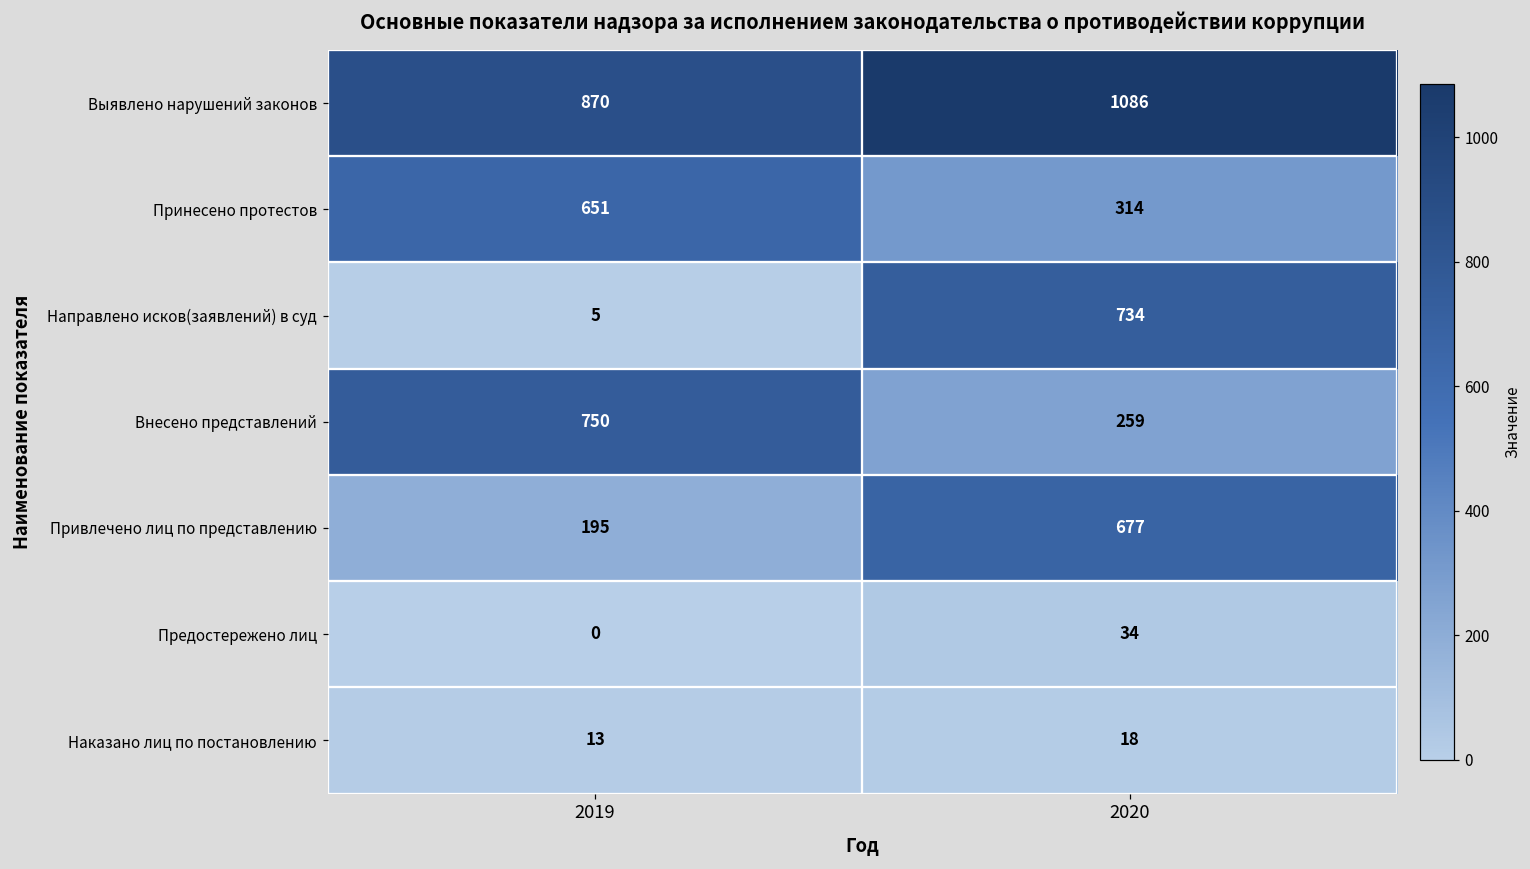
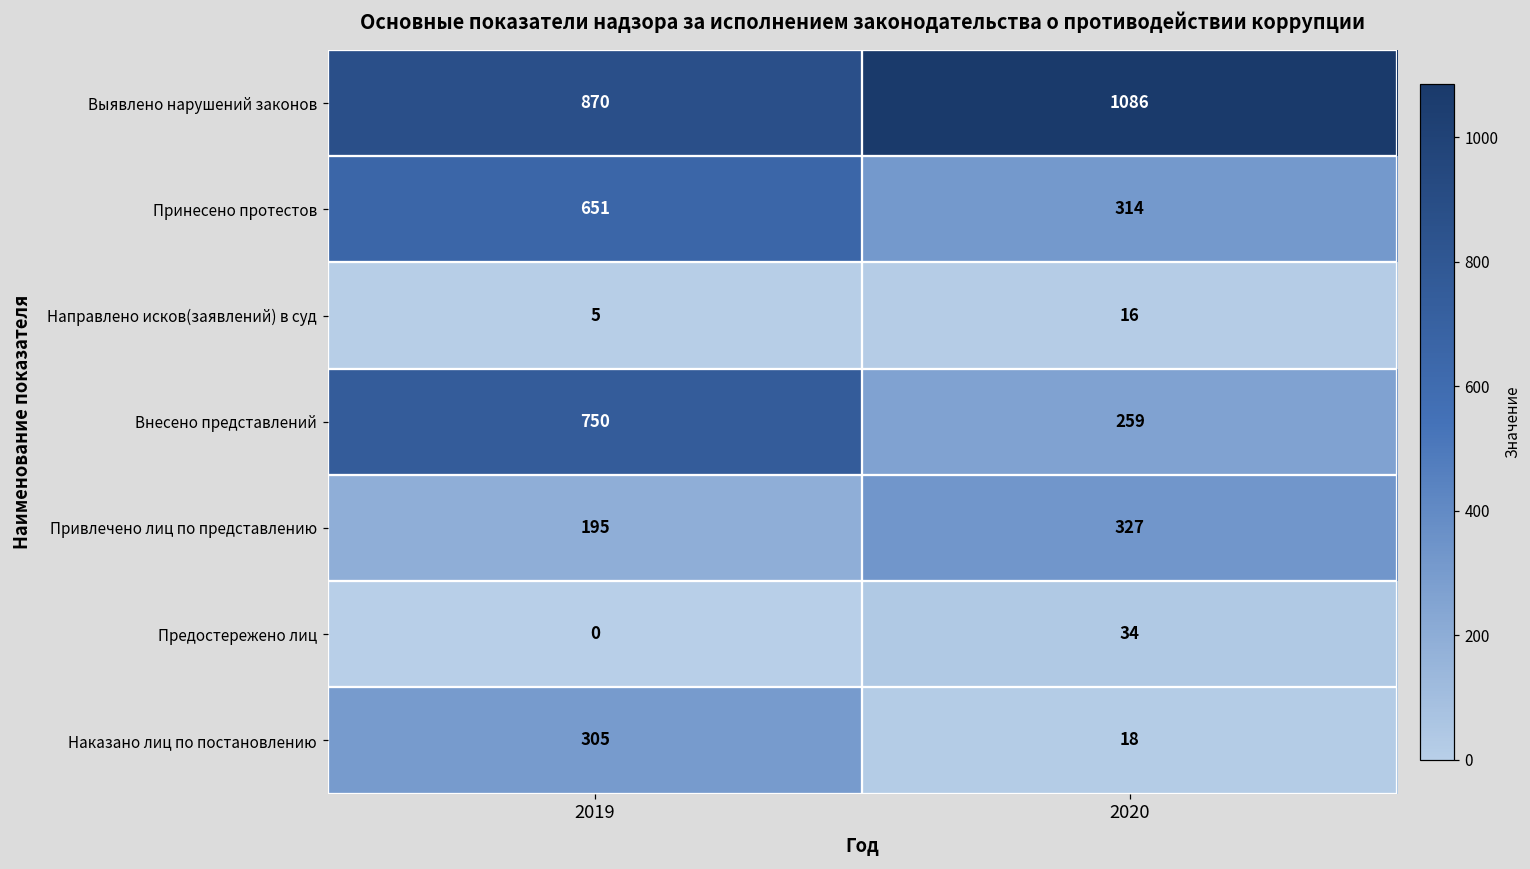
Направлено исков(заявлений) в суд, 2020: 734 -> 16
Привлечено лиц по представлению, 2020: 677 -> 327
Наказано лиц по постановлению, 2019: 13 -> 305
